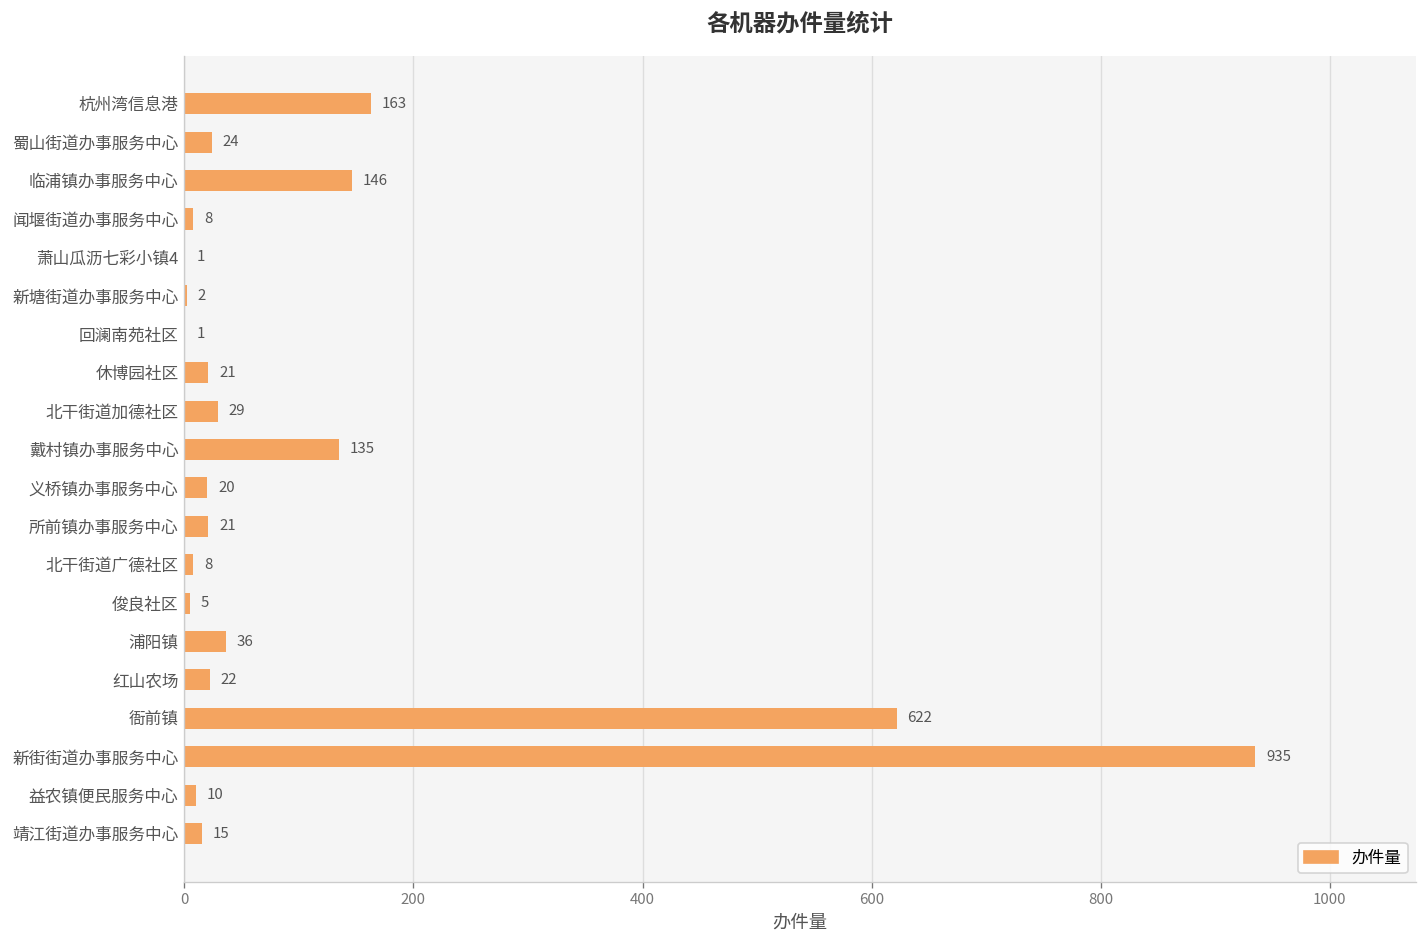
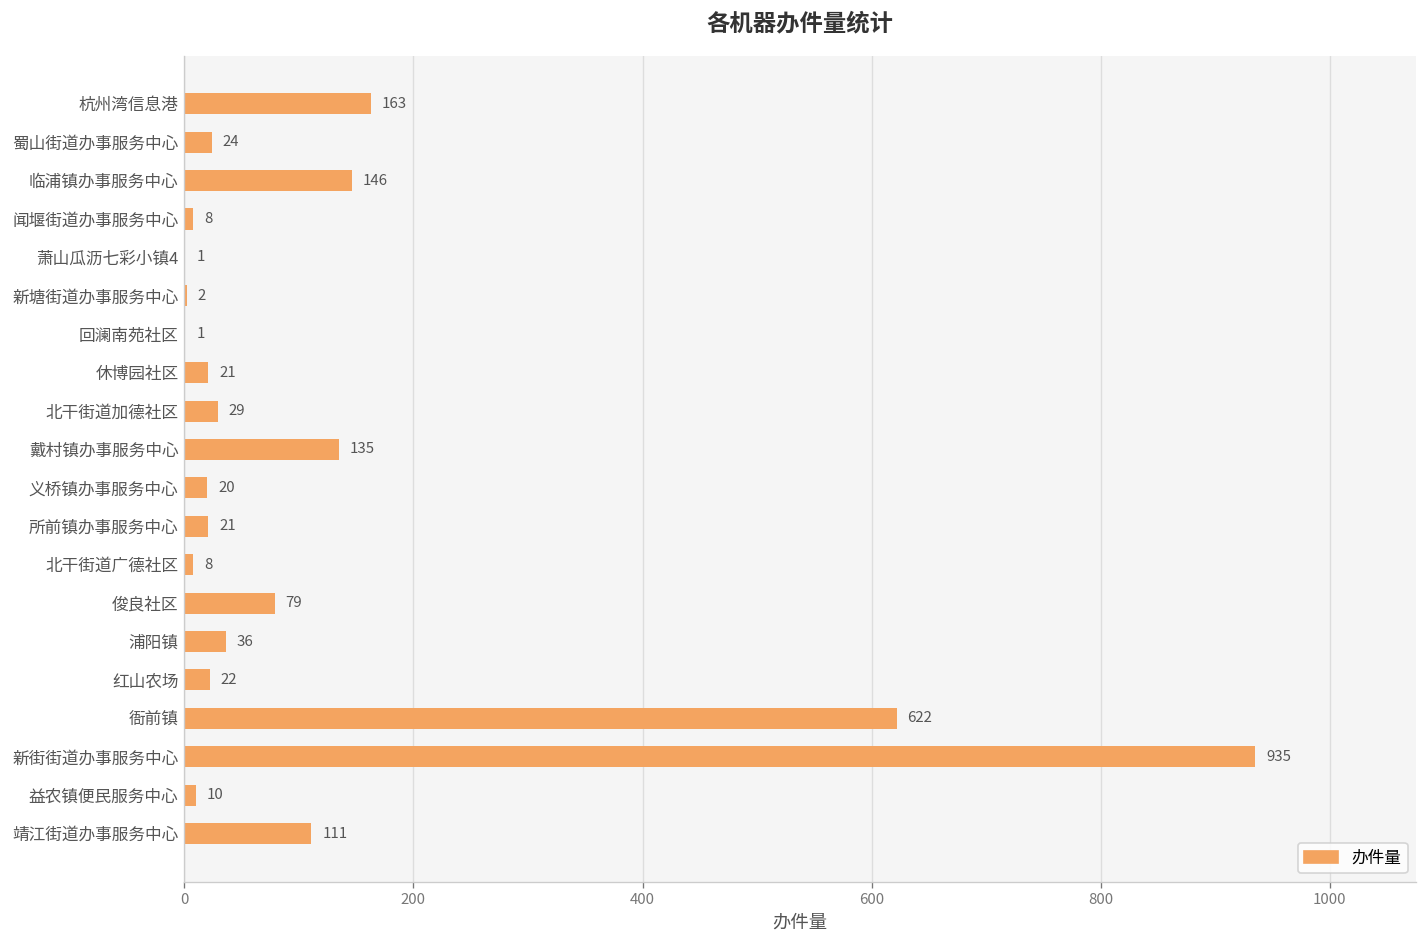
俊良社区: 5 -> 79
靖江街道办事服务中心: 15 -> 111
